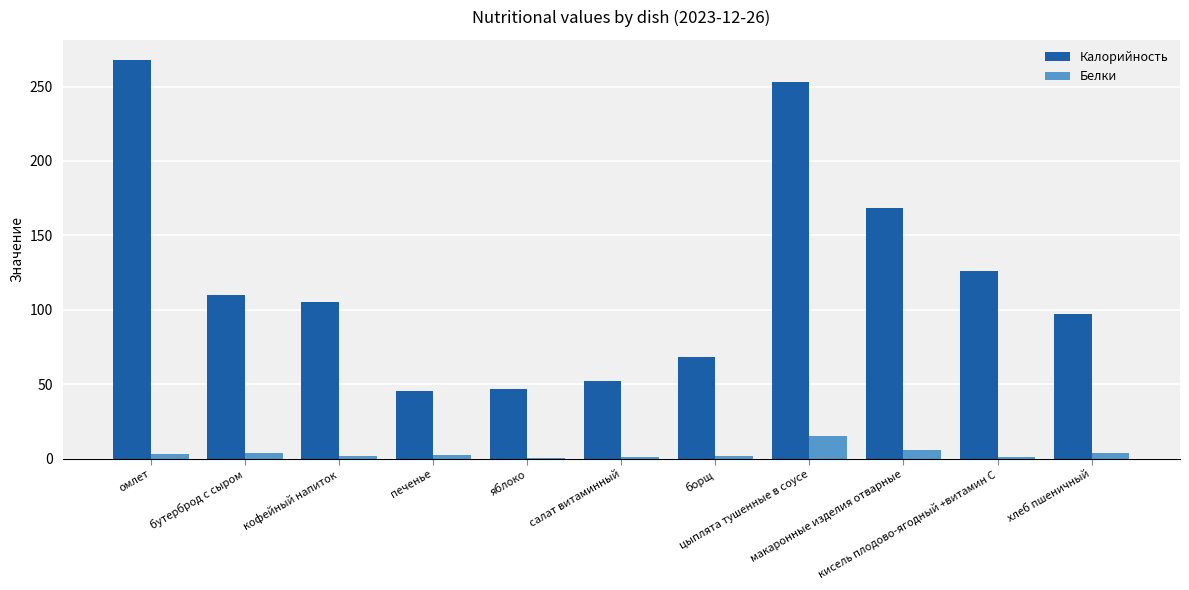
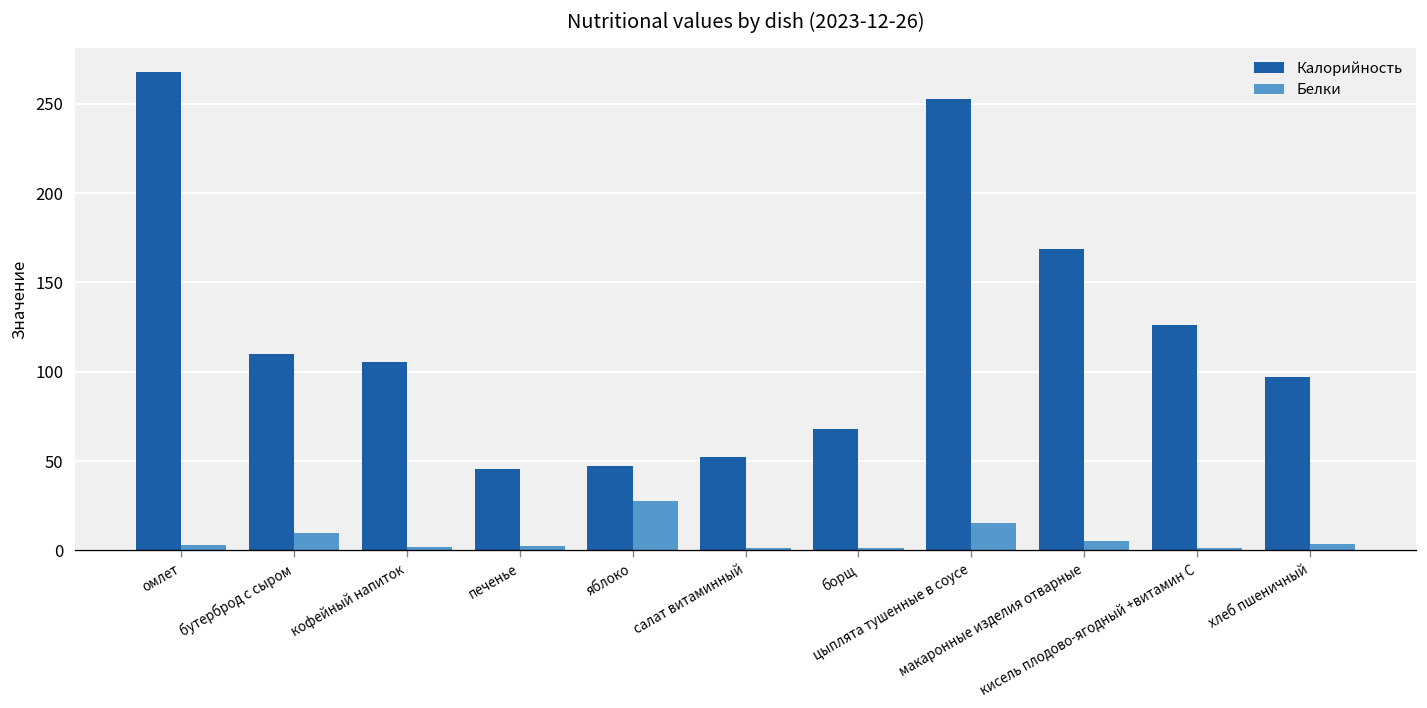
Белки, бутерброд с сыром: 4 -> 9
Белки, яблоко: 0 -> 27
